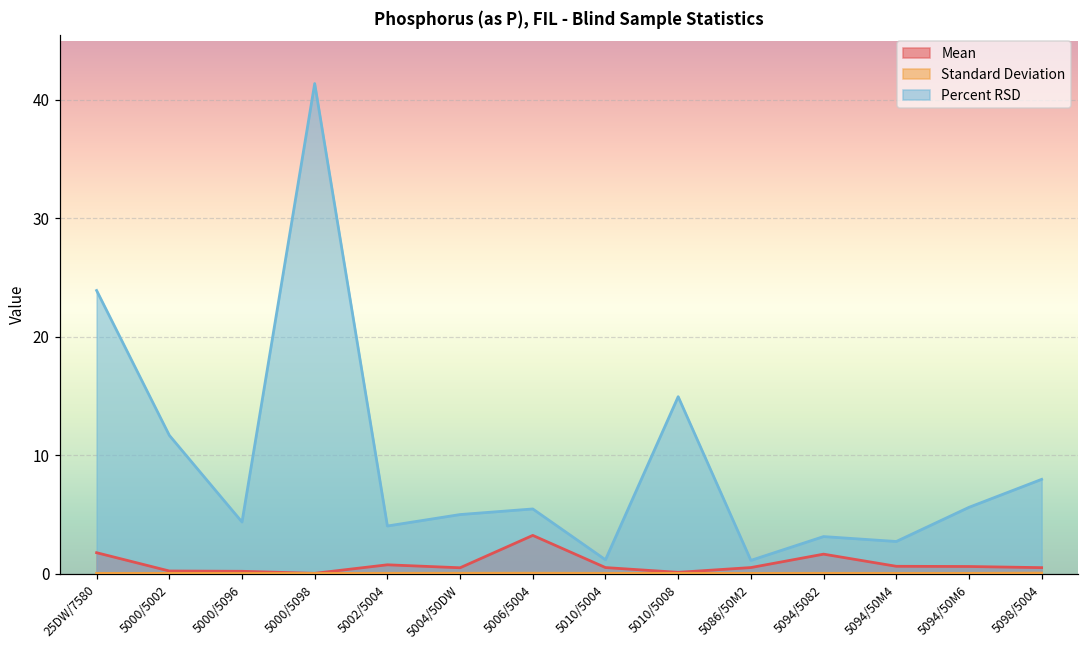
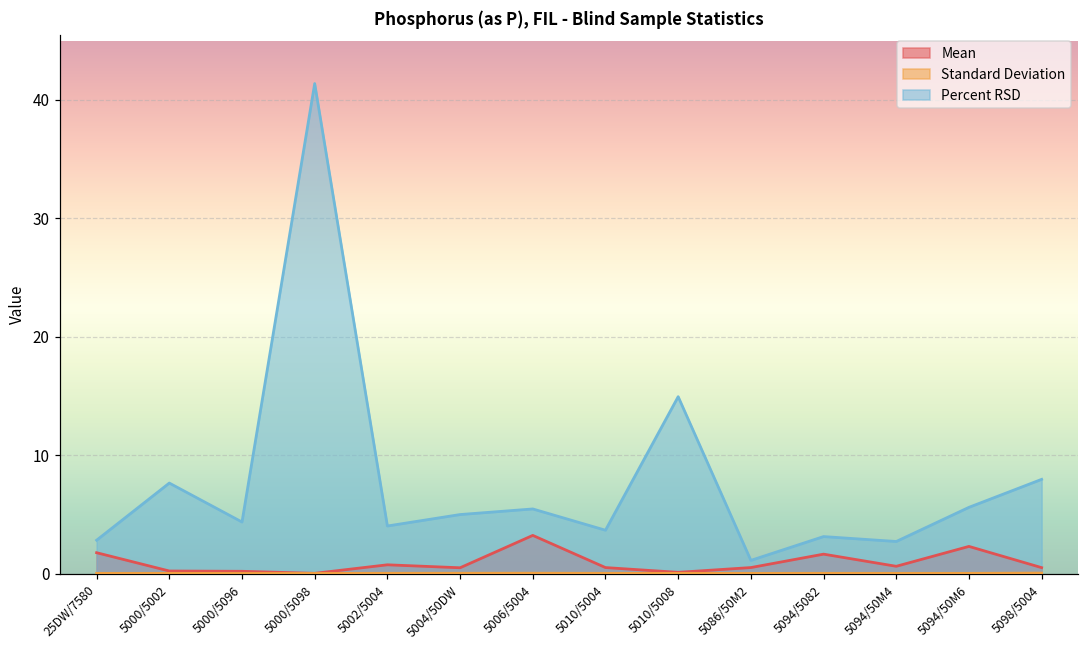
Percent RSD, 25DW/7580: 23.9 -> 2.8
Percent RSD, 5000/5002: 11.7 -> 7.6
Percent RSD, 5010/5004: 1.2 -> 3.7
Mean, 5094/50M6: 0.6 -> 2.3
